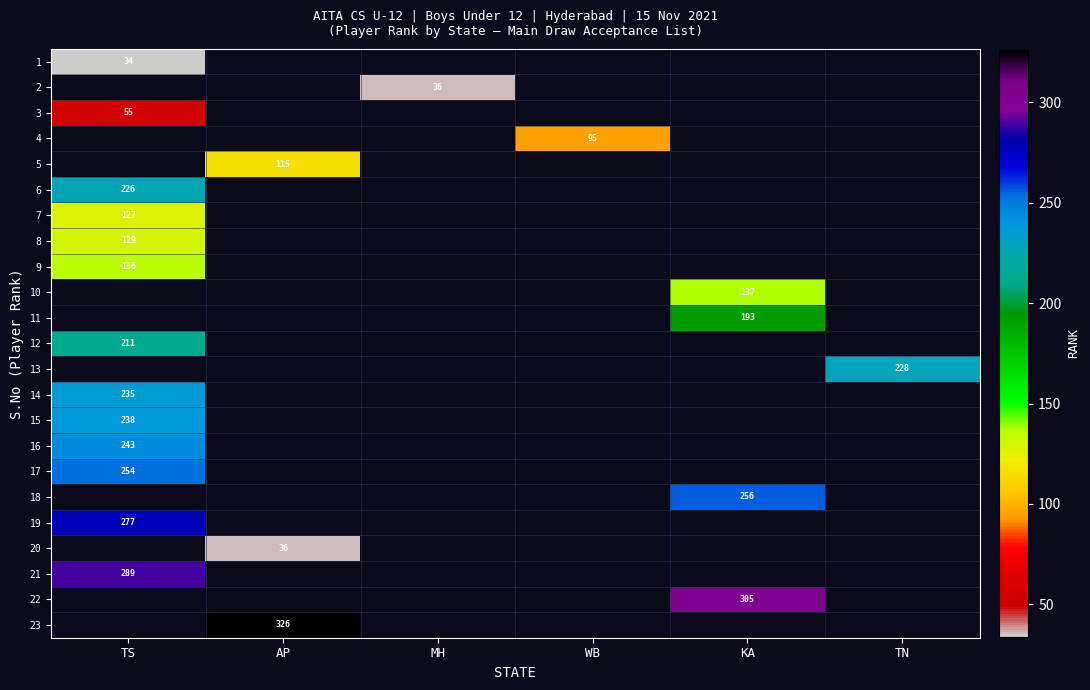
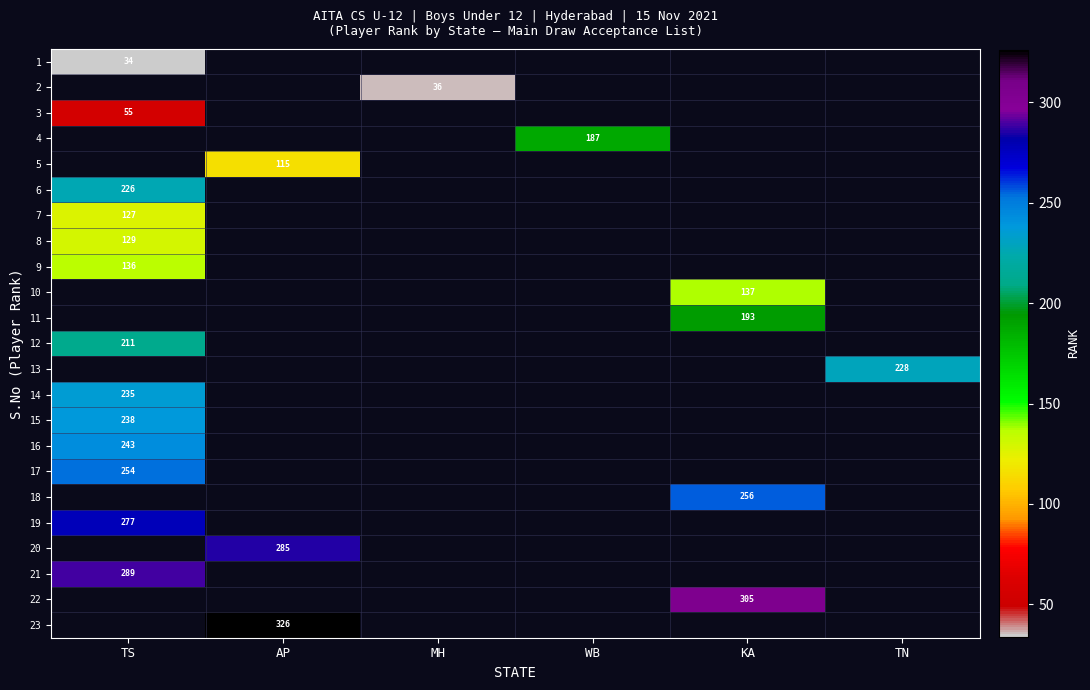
4, WB: 95 -> 187
20, AP: 36 -> 285
